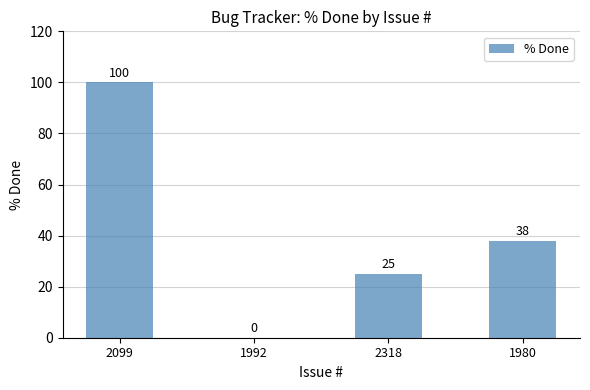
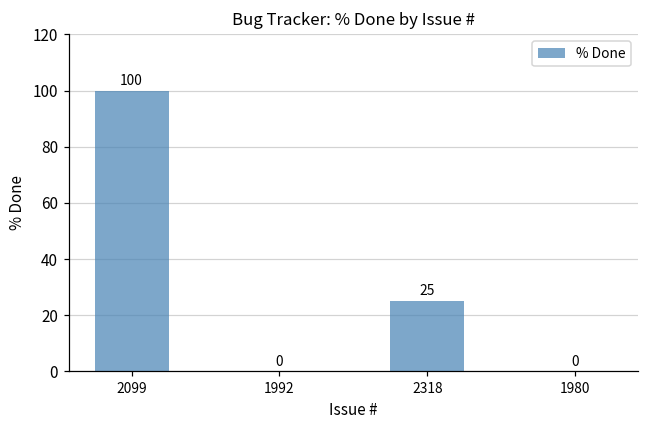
1980: 38 -> 0
